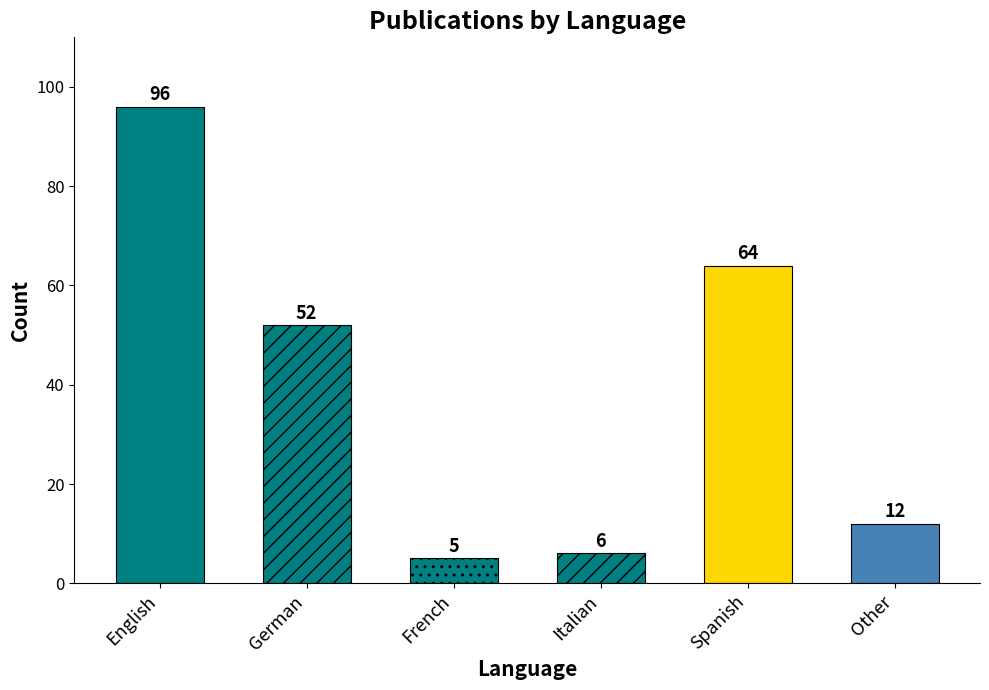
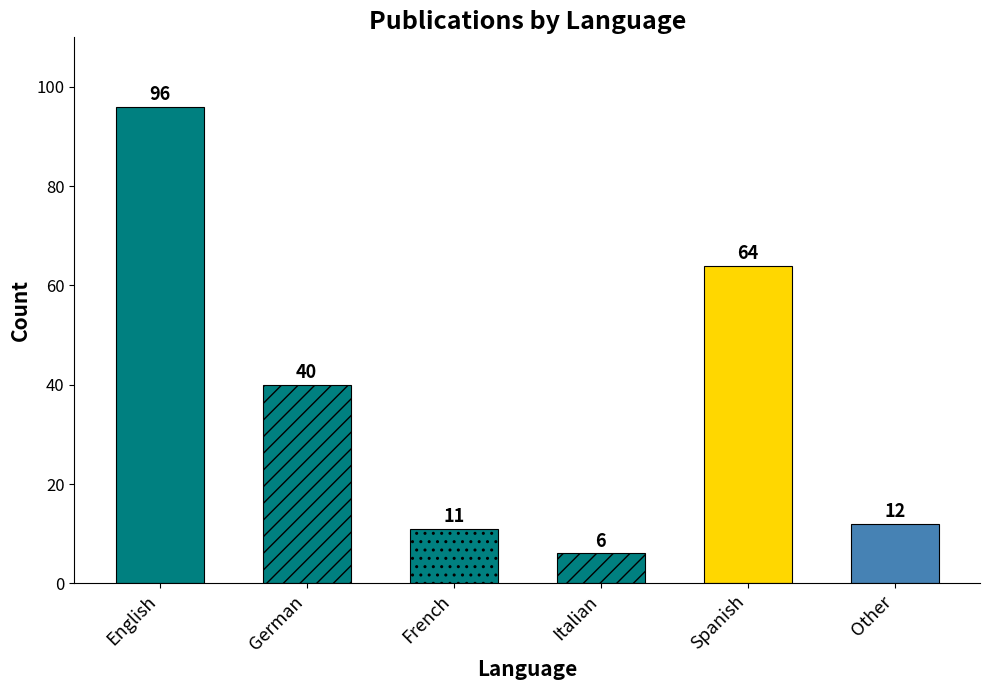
German: 52 -> 40
French: 5 -> 11
